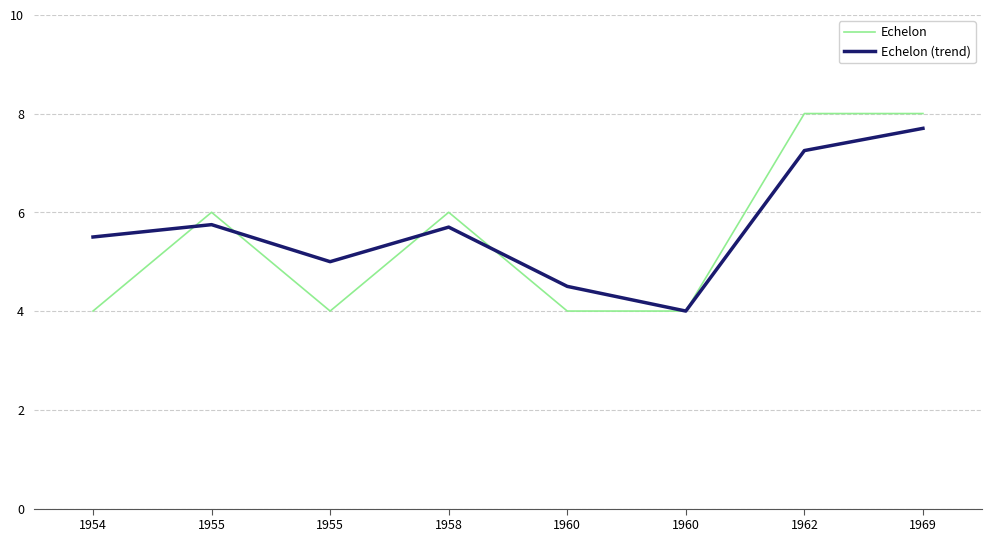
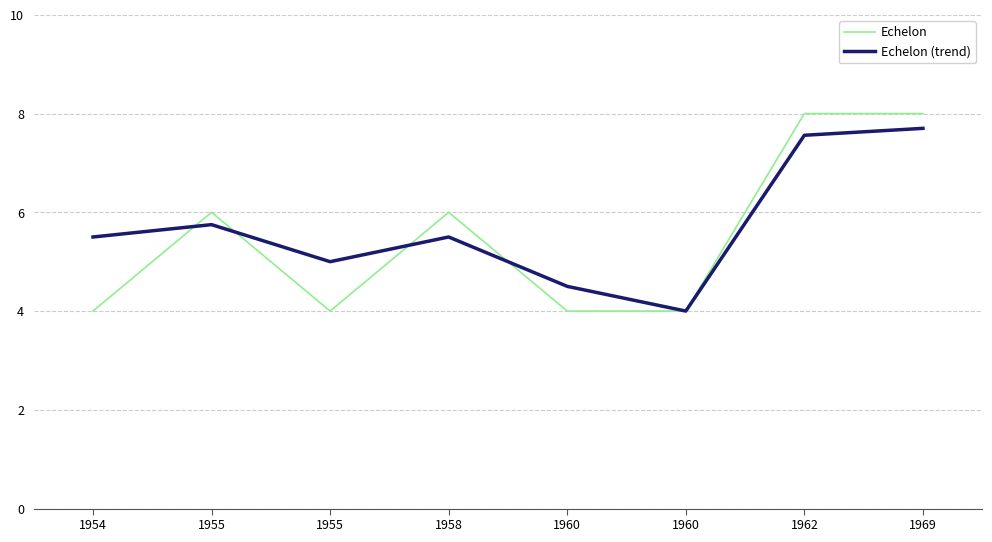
Echelon (trend), 1958: 5.7 -> 5.5
Echelon (trend), 1962: 7.3 -> 7.6
